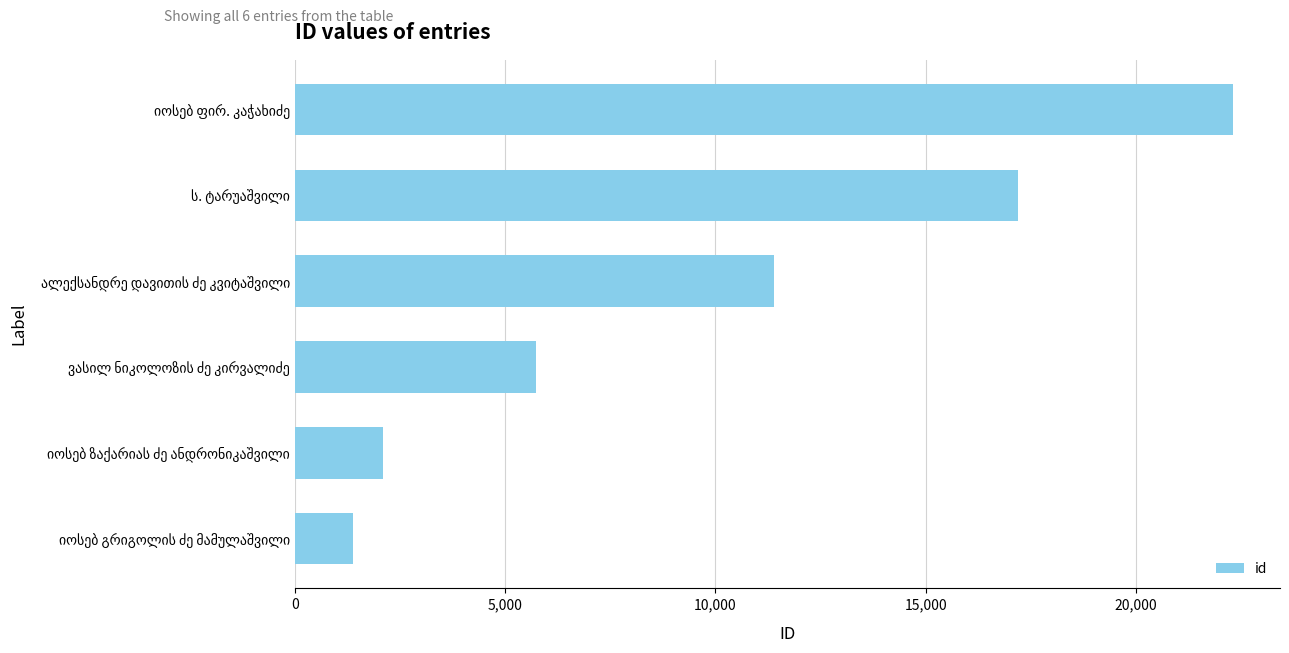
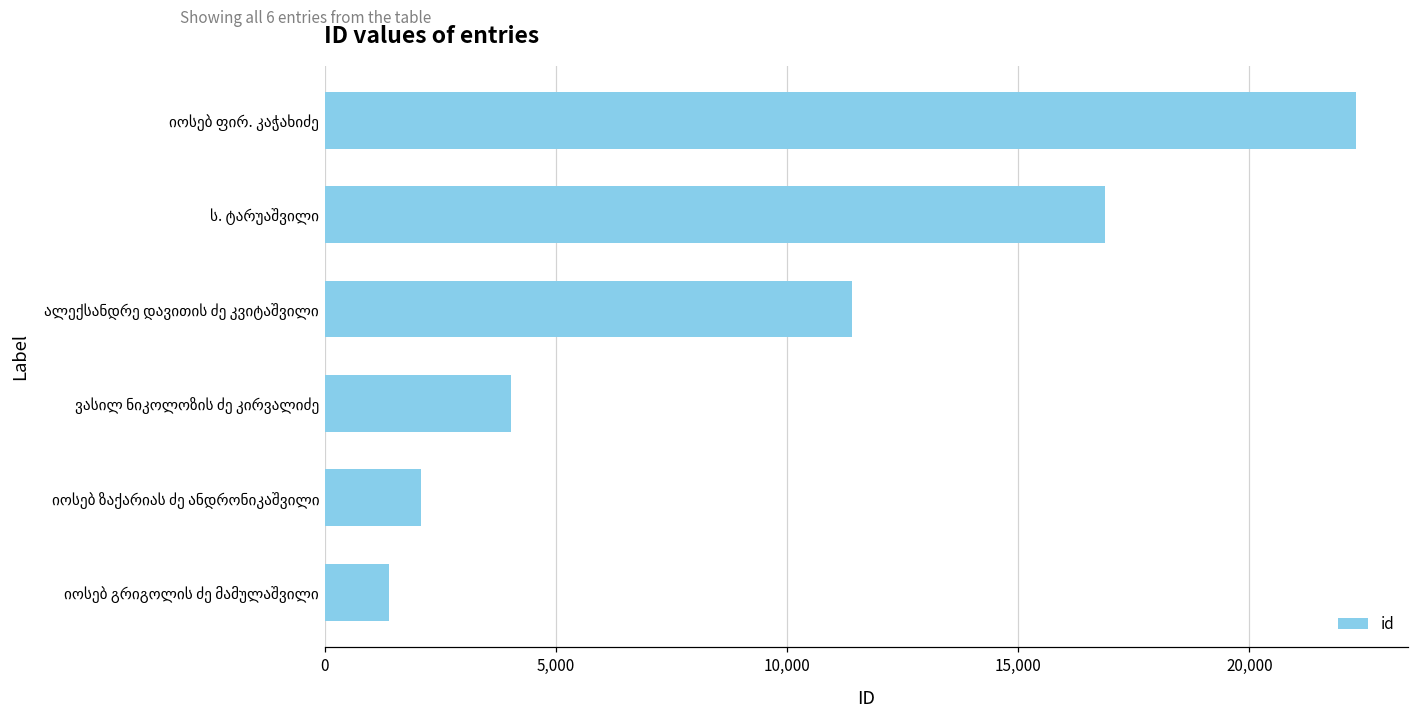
ს. ტარუაშვილი: 17,200 -> 16,900
ვასილ ნიკოლოზის ძე კირვალიძე: 5,700 -> 4,000
